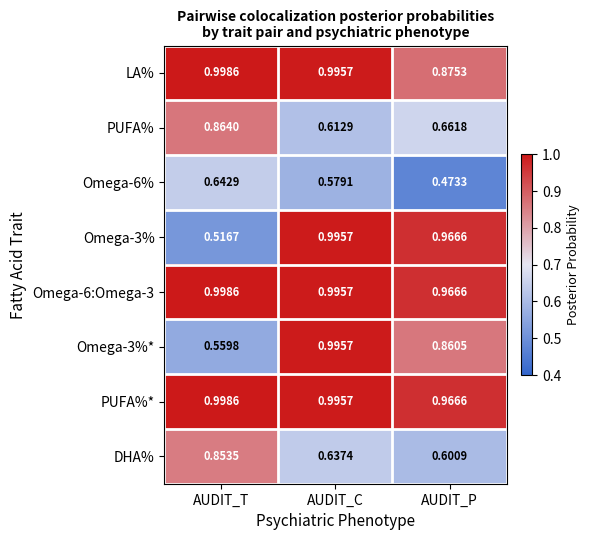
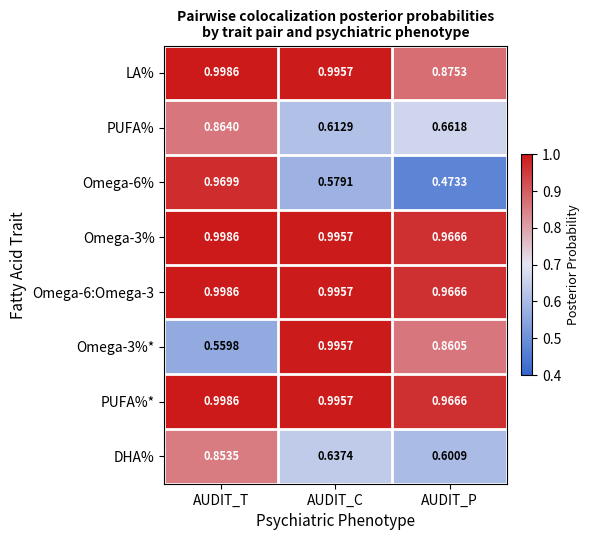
Omega-6%, AUDIT_T: 0.6429 -> 0.9699
Omega-3%, AUDIT_T: 0.5167 -> 0.9986
